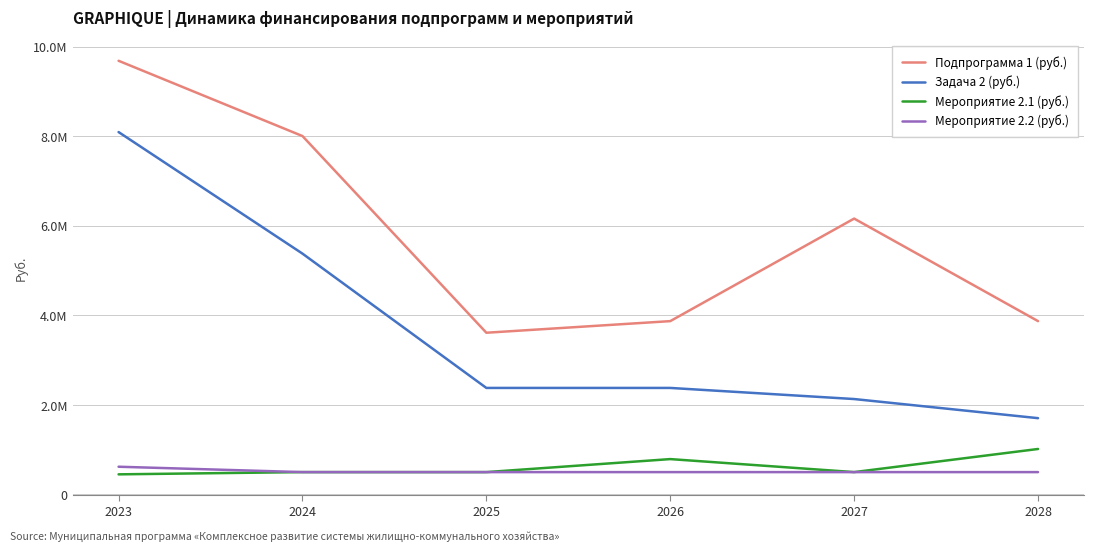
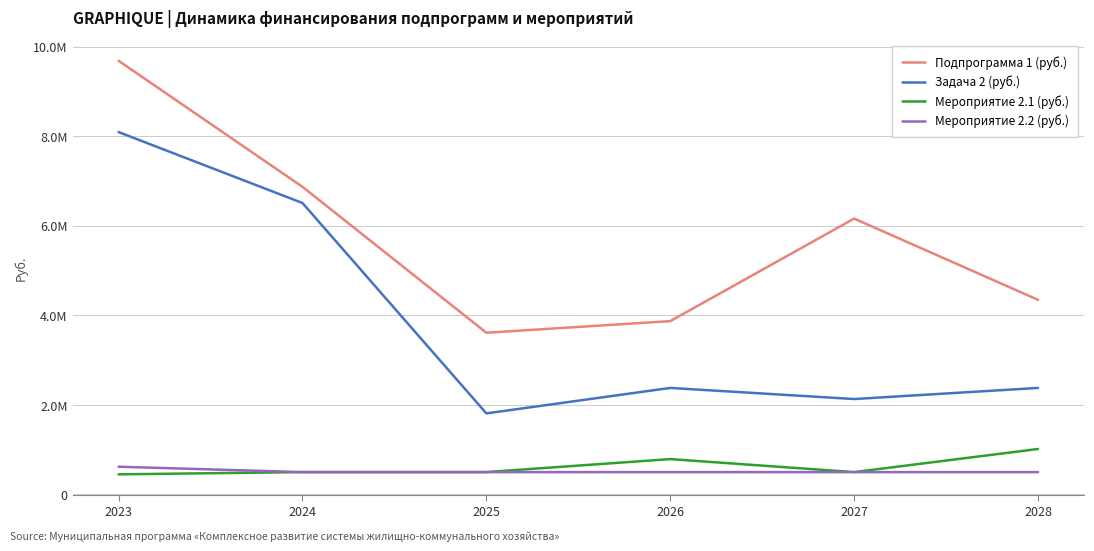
Подпрограмма 1 (руб.), 2024: 8000000 -> 6900000
Задача 2 (руб.), 2024: 5400000 -> 6500000
Задача 2 (руб.), 2025: 2400000 -> 1800000
Подпрограмма 1 (руб.), 2028: 3900000 -> 4300000
Задача 2 (руб.), 2028: 1700000 -> 2400000
